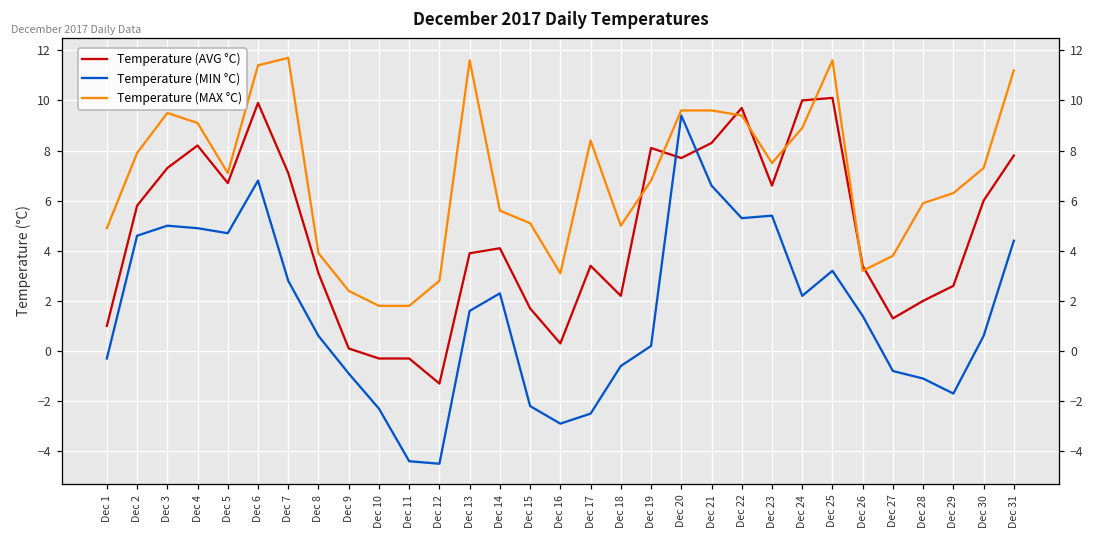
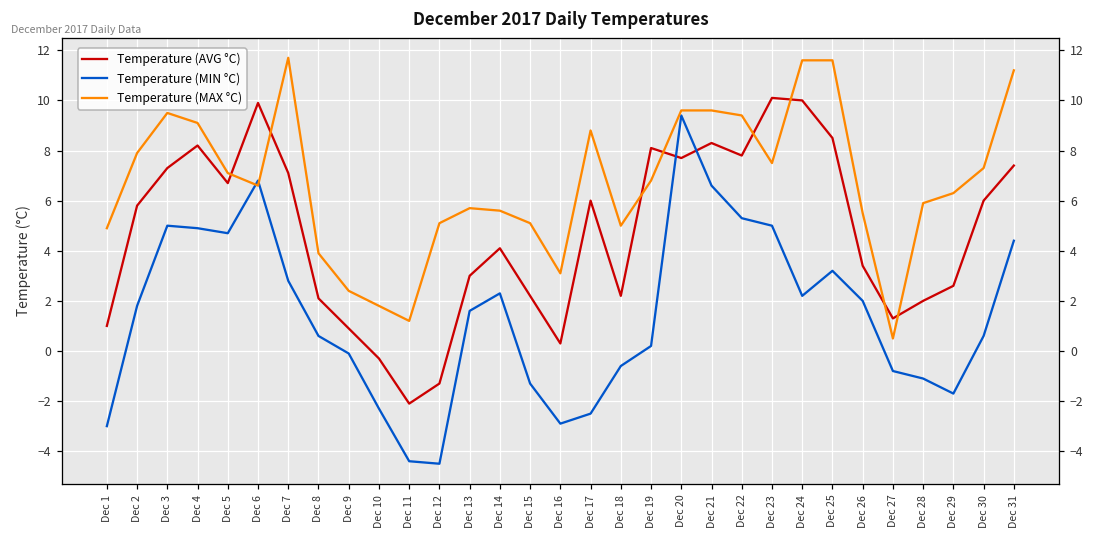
Temperature (MIN °C), Dec 1: -0.3 -> -3.0
Temperature (MIN °C), Dec 2: 4.6 -> 1.8
Temperature (MAX °C), Dec 6: 11.4 -> 6.6
Temperature (AVG °C), Dec 8: 3.1 -> 2.1
Temperature (AVG °C), Dec 9: 0.1 -> 0.9
Temperature (MIN °C), Dec 9: -0.9 -> -0.1
Temperature (AVG °C), Dec 11: -0.3 -> -2.1
Temperature (MAX °C), Dec 11: 1.8 -> 1.2
Temperature (MAX °C), Dec 12: 2.8 -> 5.1
Temperature (AVG °C), Dec 13: 3.9 -> 3.0
Temperature (MAX °C), Dec 13: 11.6 -> 5.7
Temperature (AVG °C), Dec 15: 1.7 -> 2.2
Temperature (MIN °C), Dec 15: -2.2 -> -1.3
Temperature (AVG °C), Dec 17: 3.4 -> 6.0
Temperature (MAX °C), Dec 17: 8.4 -> 8.8
Temperature (AVG °C), Dec 22: 9.7 -> 7.8
Temperature (AVG °C), Dec 23: 6.6 -> 10.1
Temperature (MIN °C), Dec 23: 5.4 -> 5.0
Temperature (MAX °C), Dec 24: 8.9 -> 11.6
Temperature (AVG °C), Dec 25: 10.1 -> 8.5
Temperature (MIN °C), Dec 26: 1.4 -> 2.0
Temperature (MAX °C), Dec 26: 3.2 -> 5.5
Temperature (MAX °C), Dec 27: 3.8 -> 0.5
Temperature (AVG °C), Dec 31: 7.8 -> 7.4
